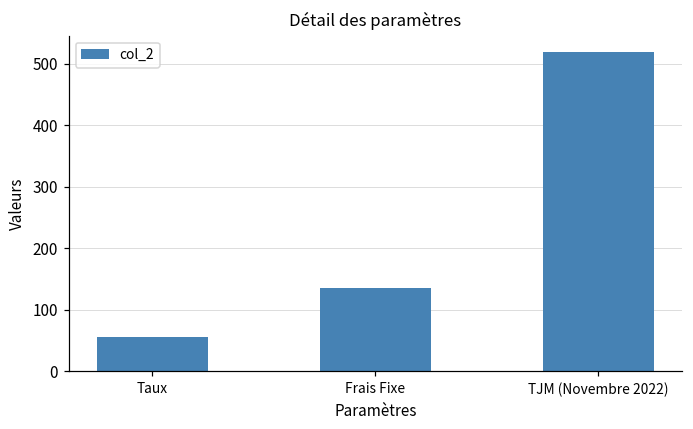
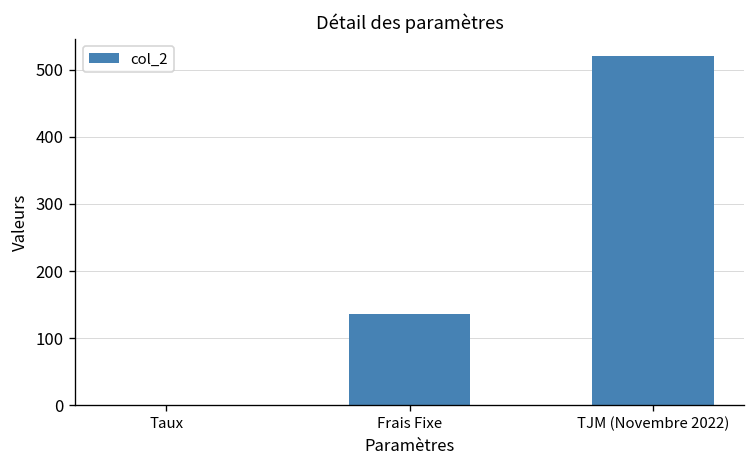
Taux: 60 -> 0
